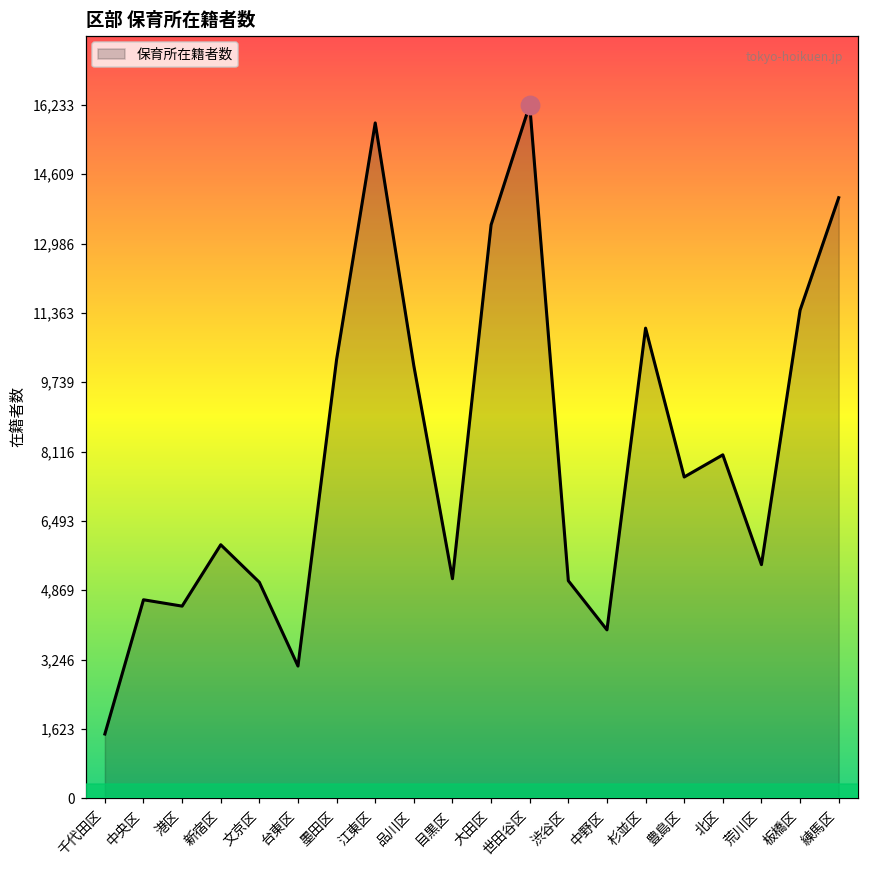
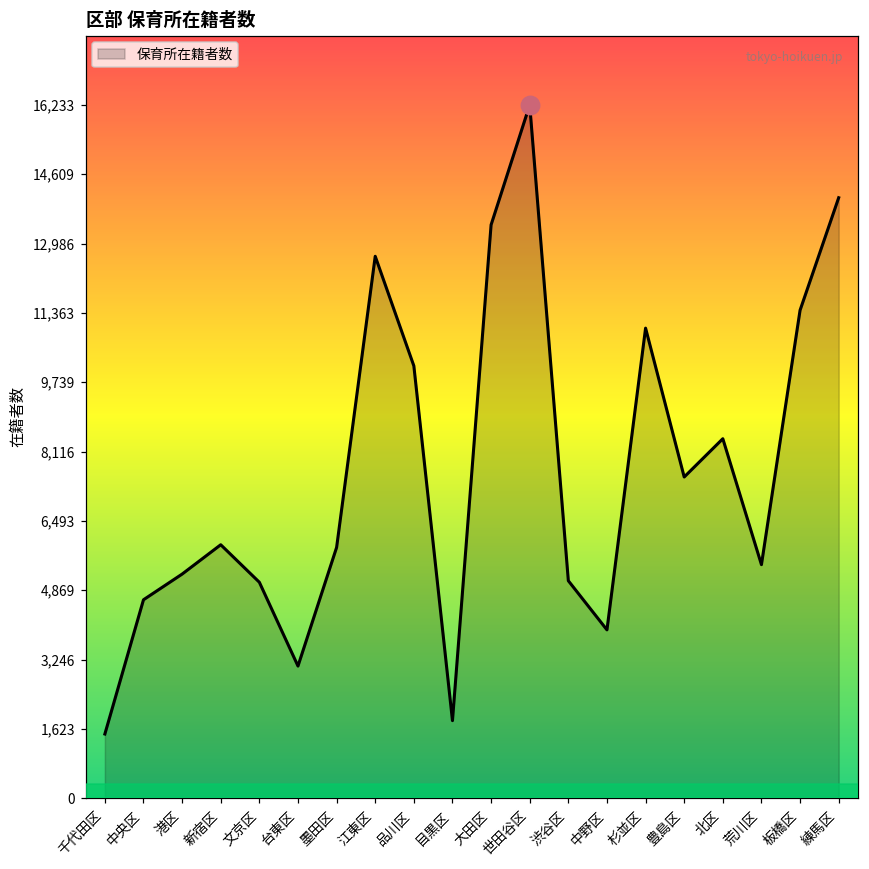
保育所在籍者数, 港区: 4,500 -> 5,200
保育所在籍者数, 墨田区: 10,300 -> 5,900
保育所在籍者数, 江東区: 15,800 -> 12,700
保育所在籍者数, 目黒区: 5,100 -> 1,800
保育所在籍者数, 北区: 8,000 -> 8,400
